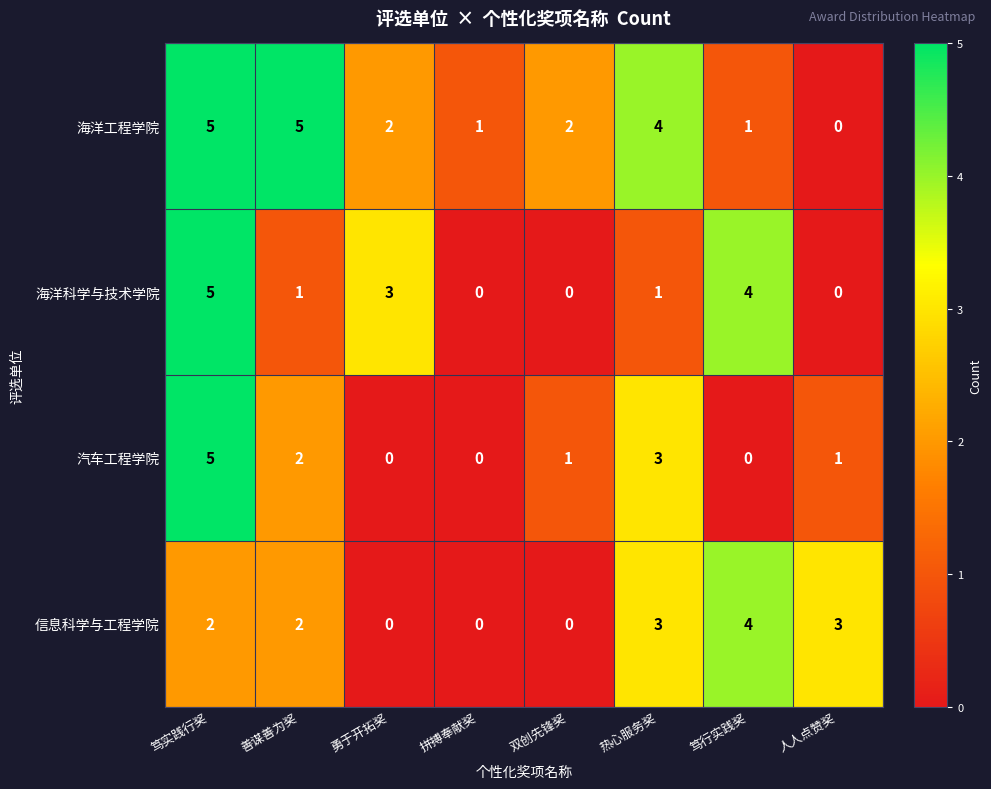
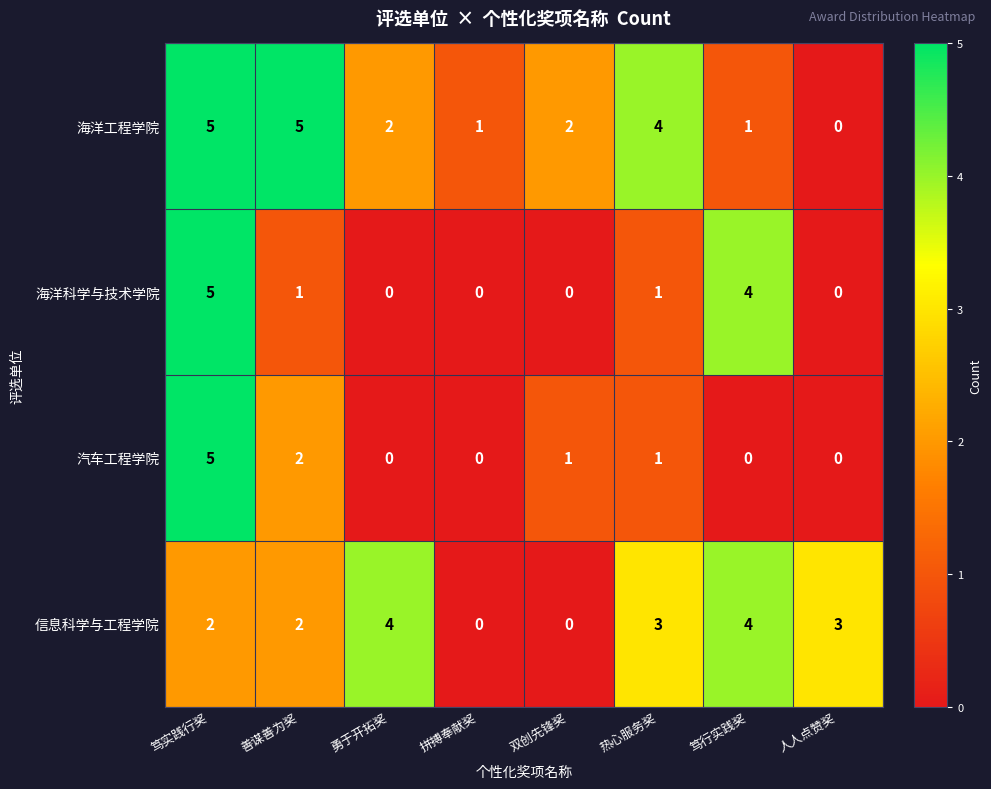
海洋科学与技术学院, 勇于开拓奖: 3 -> 0
汽车工程学院, 热心服务奖: 3 -> 1
汽车工程学院, 人人点赞奖: 1 -> 0
信息科学与工程学院, 勇于开拓奖: 0 -> 4
